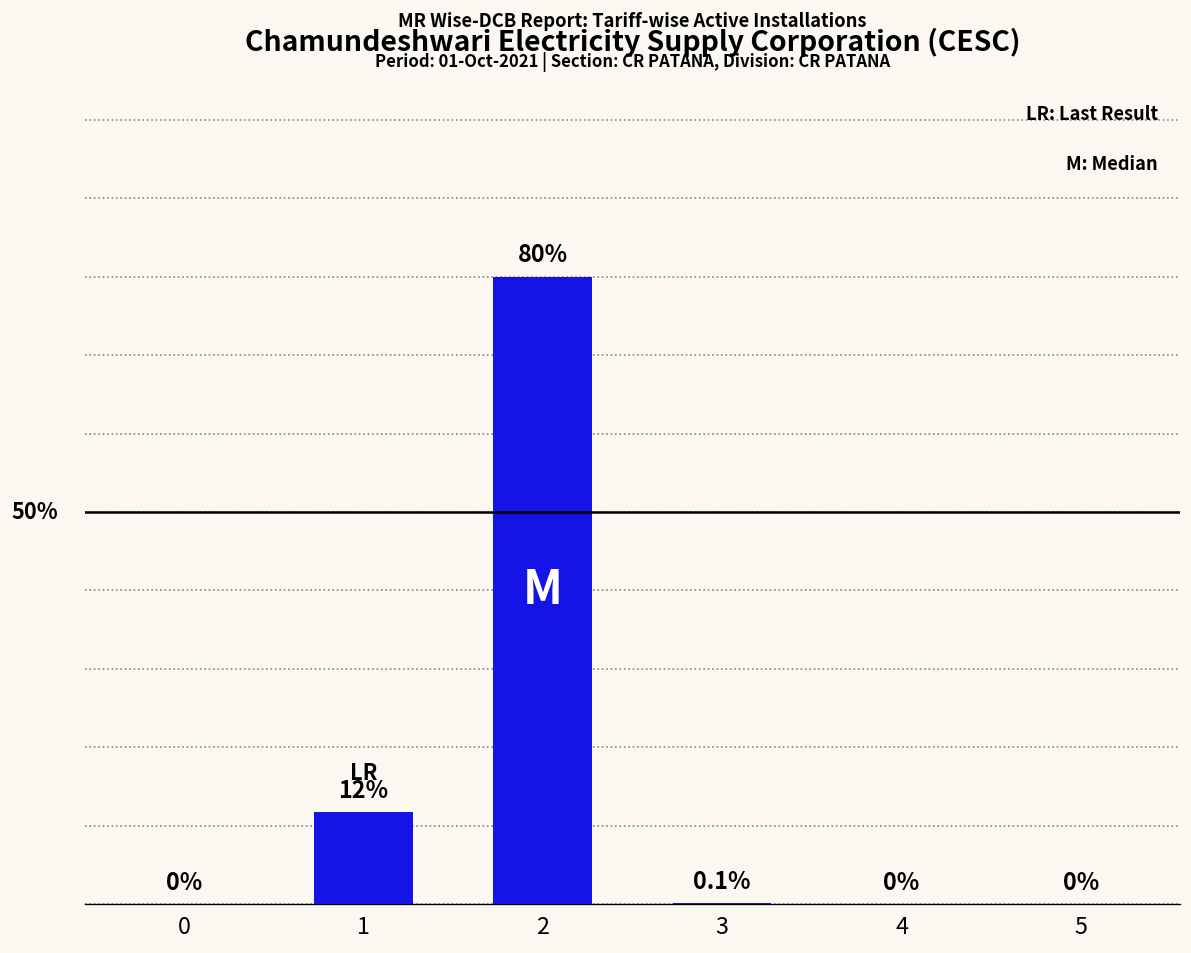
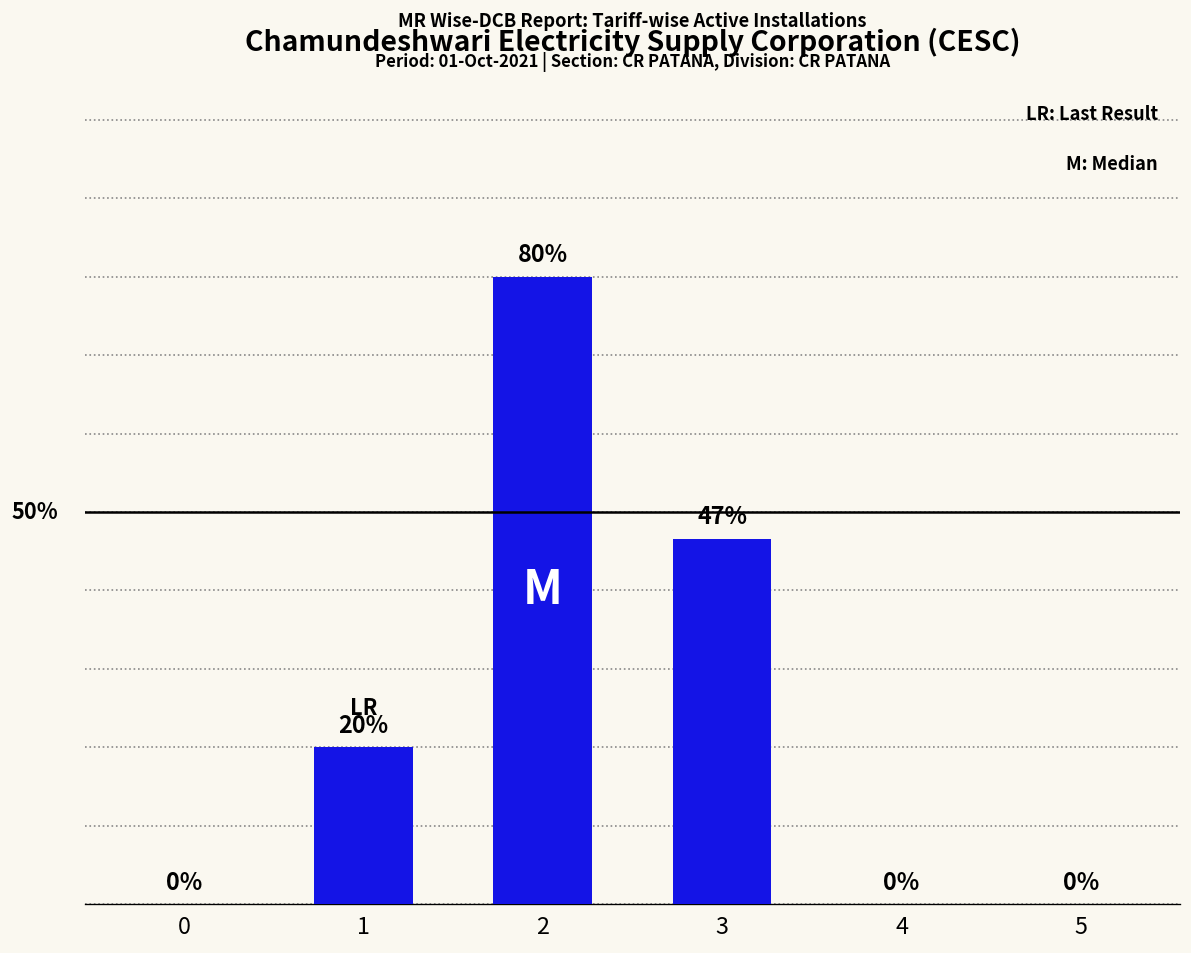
1: 12% -> 20%
3: 0.1% -> 47%
